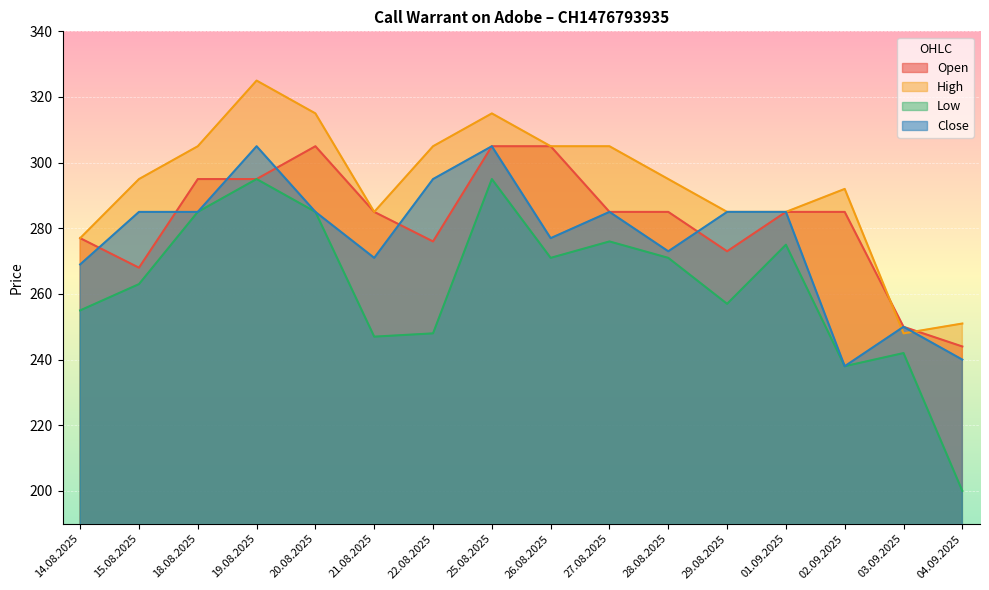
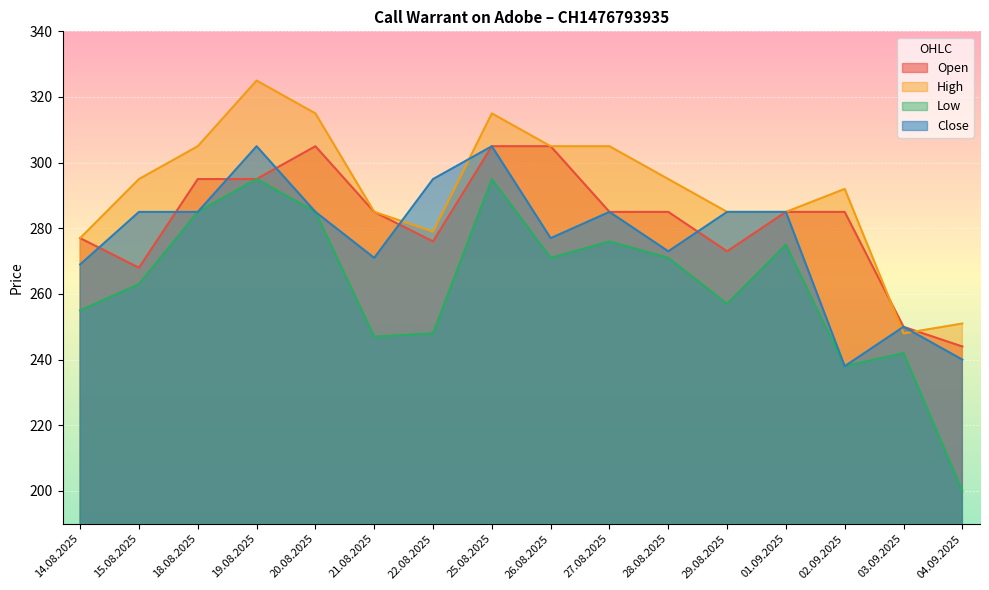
High, 22.08.2025: 305 -> 279
